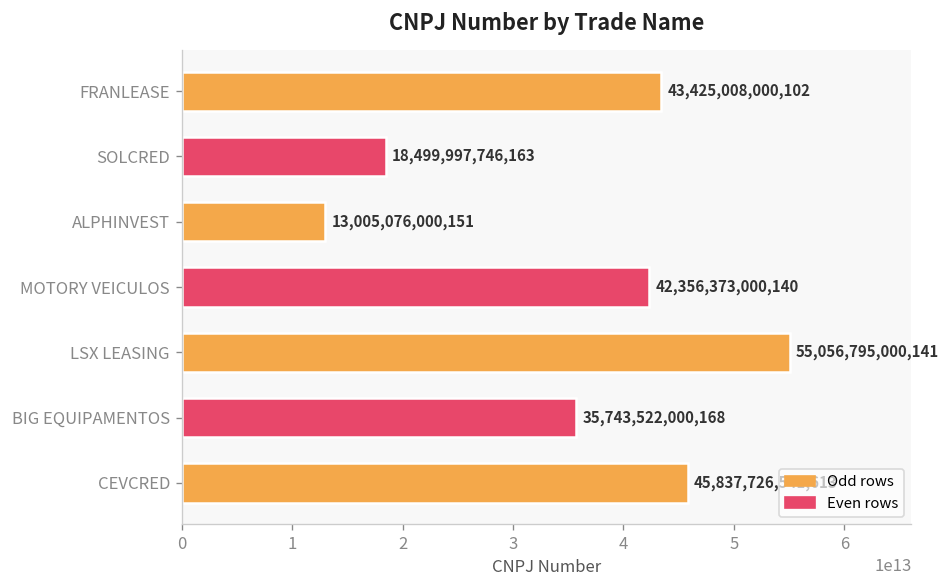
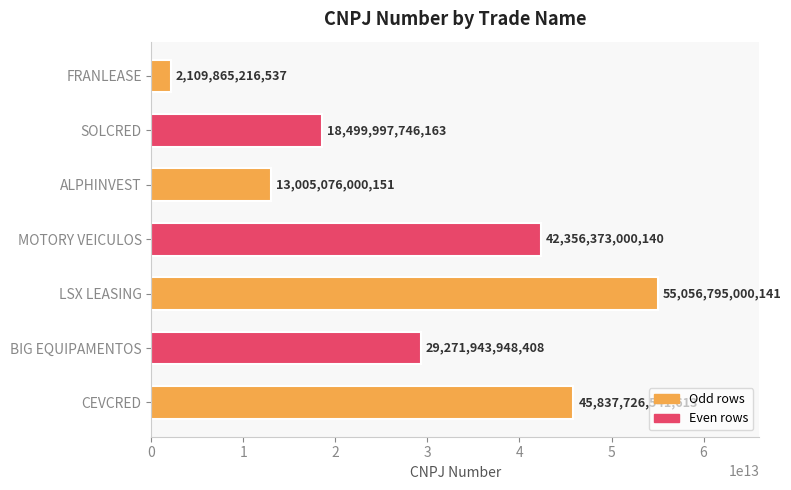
FRANLEASE: 43,425,008,000,102 -> 2,109,865,216,537
BIG EQUIPAMENTOS: 35,743,522,000,168 -> 29,271,943,948,408
